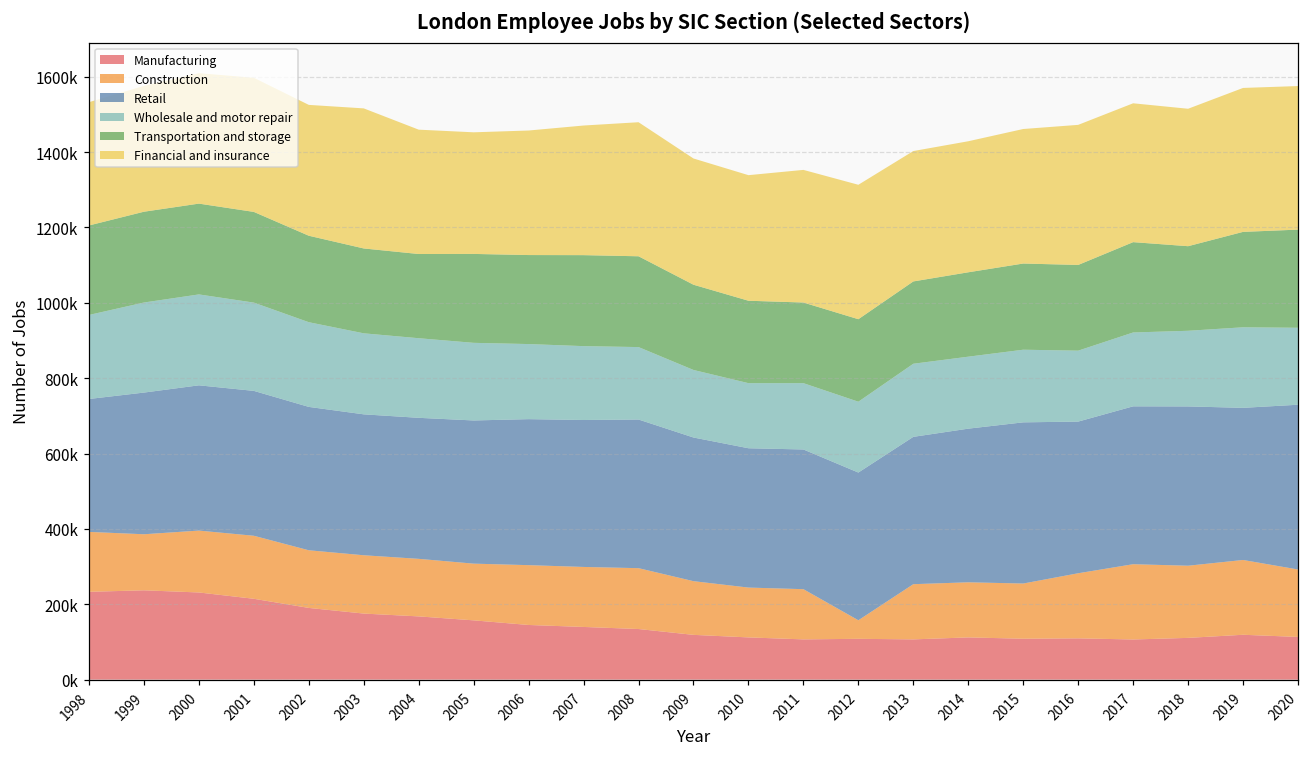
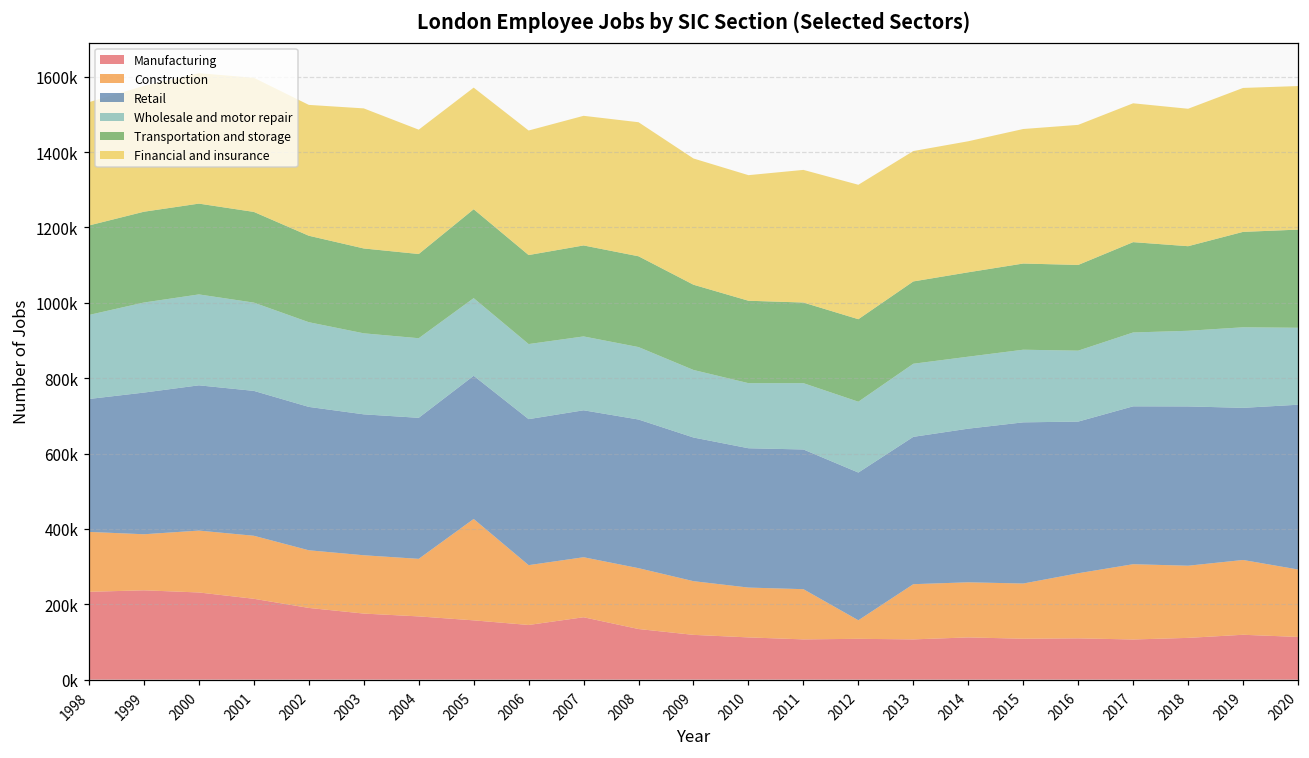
Construction, 2005: 150000 -> 270000
Manufacturing, 2007: 140000 -> 170000
